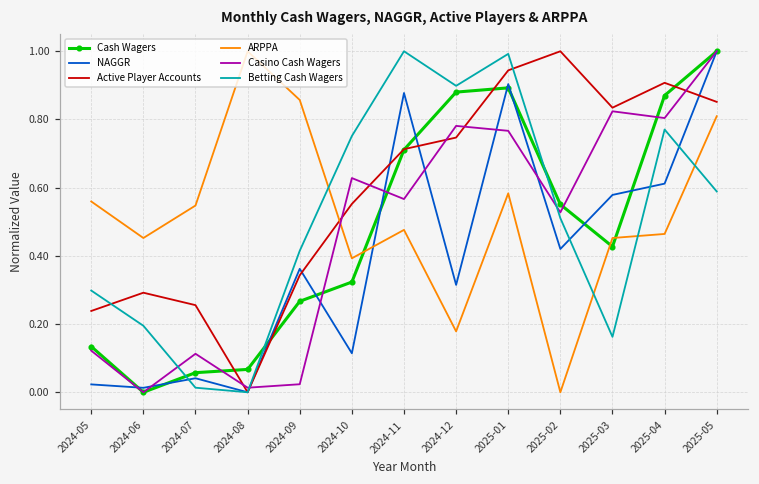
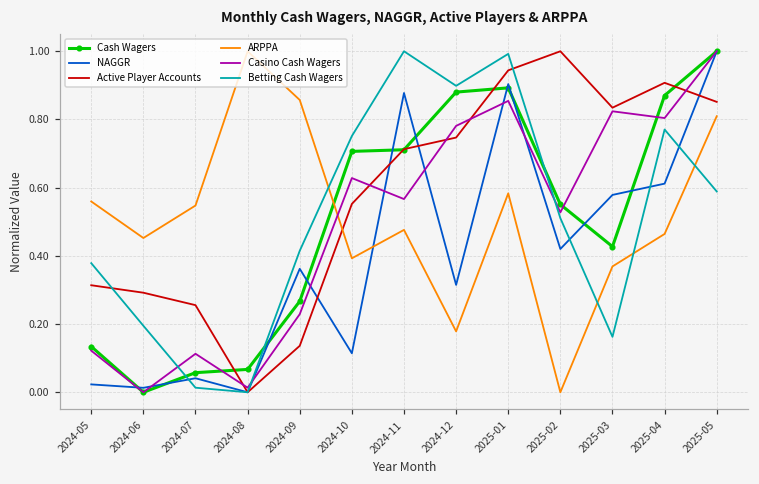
Active Player Accounts, 2024-05: 0.24 -> 0.31
Betting Cash Wagers, 2024-05: 0.30 -> 0.38
Active Player Accounts, 2024-09: 0.34 -> 0.14
Casino Cash Wagers, 2024-09: 0.02 -> 0.23
Cash Wagers, 2024-10: 0.32 -> 0.71
Casino Cash Wagers, 2025-01: 0.77 -> 0.85
ARPPA, 2025-03: 0.45 -> 0.37
